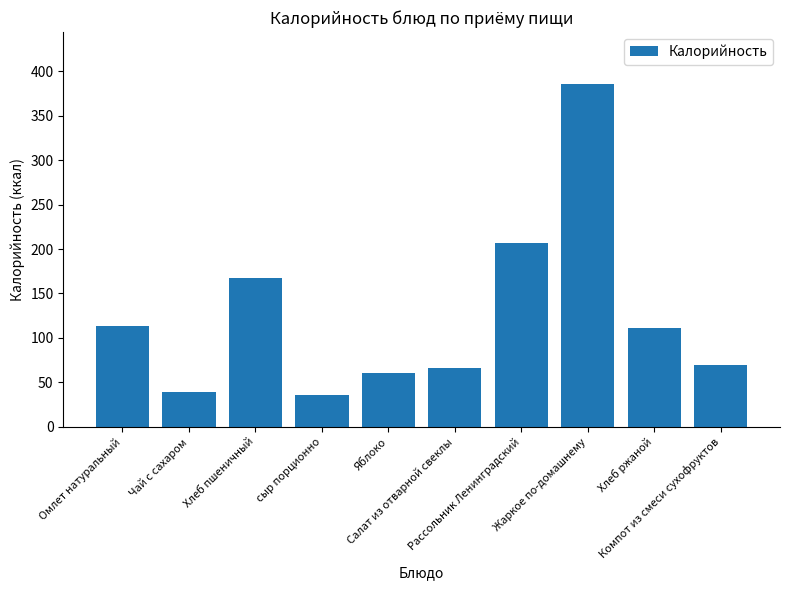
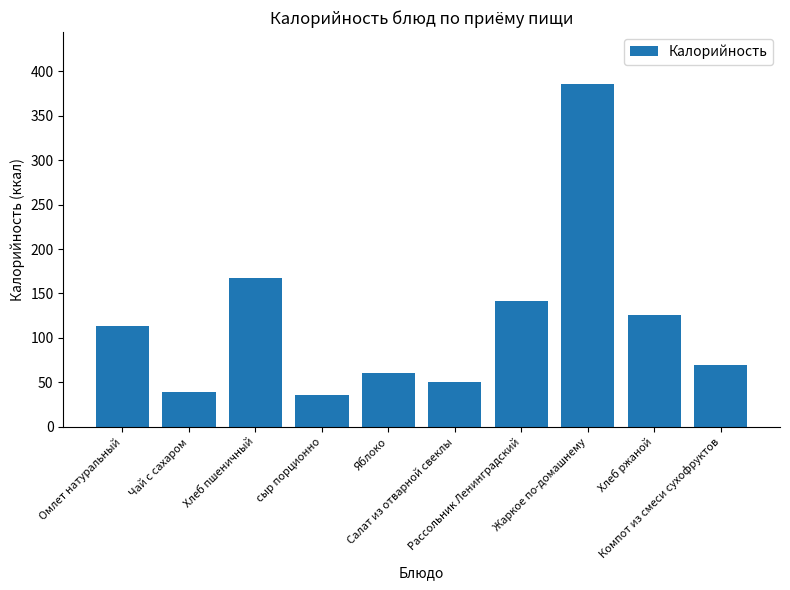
Салат из отварной свеклы: 70 -> 50
Рассольник Ленинградский: 210 -> 140
Хлеб ржаной: 110 -> 130
